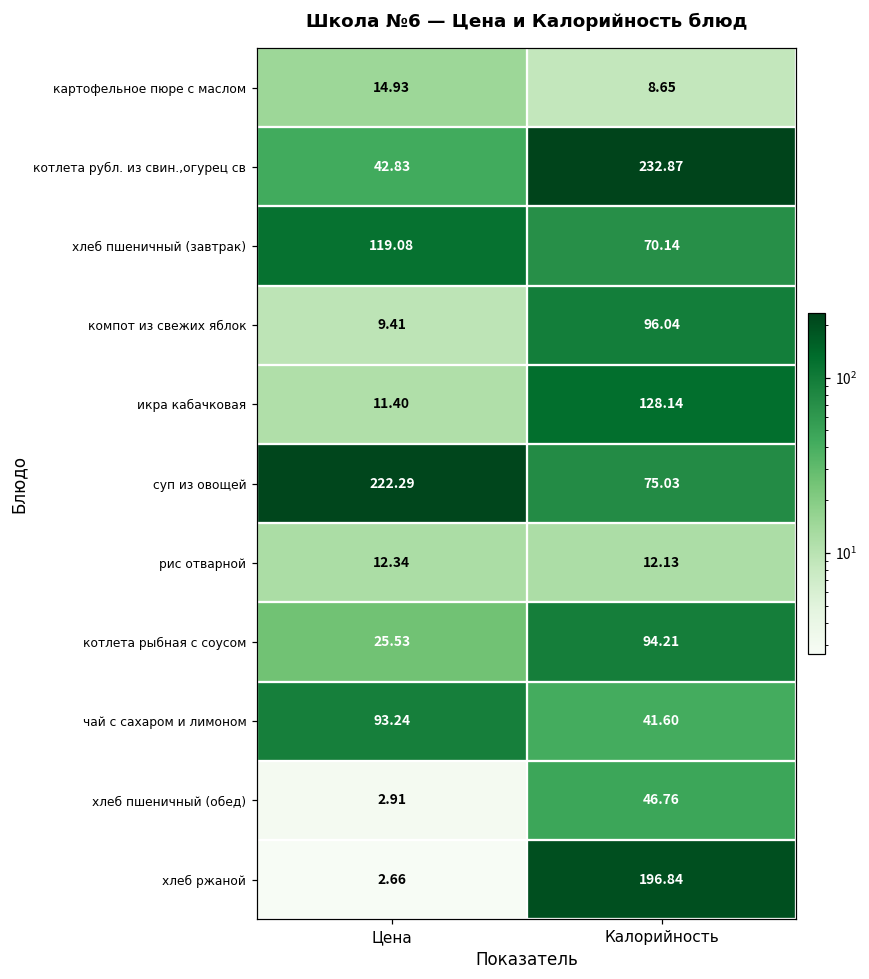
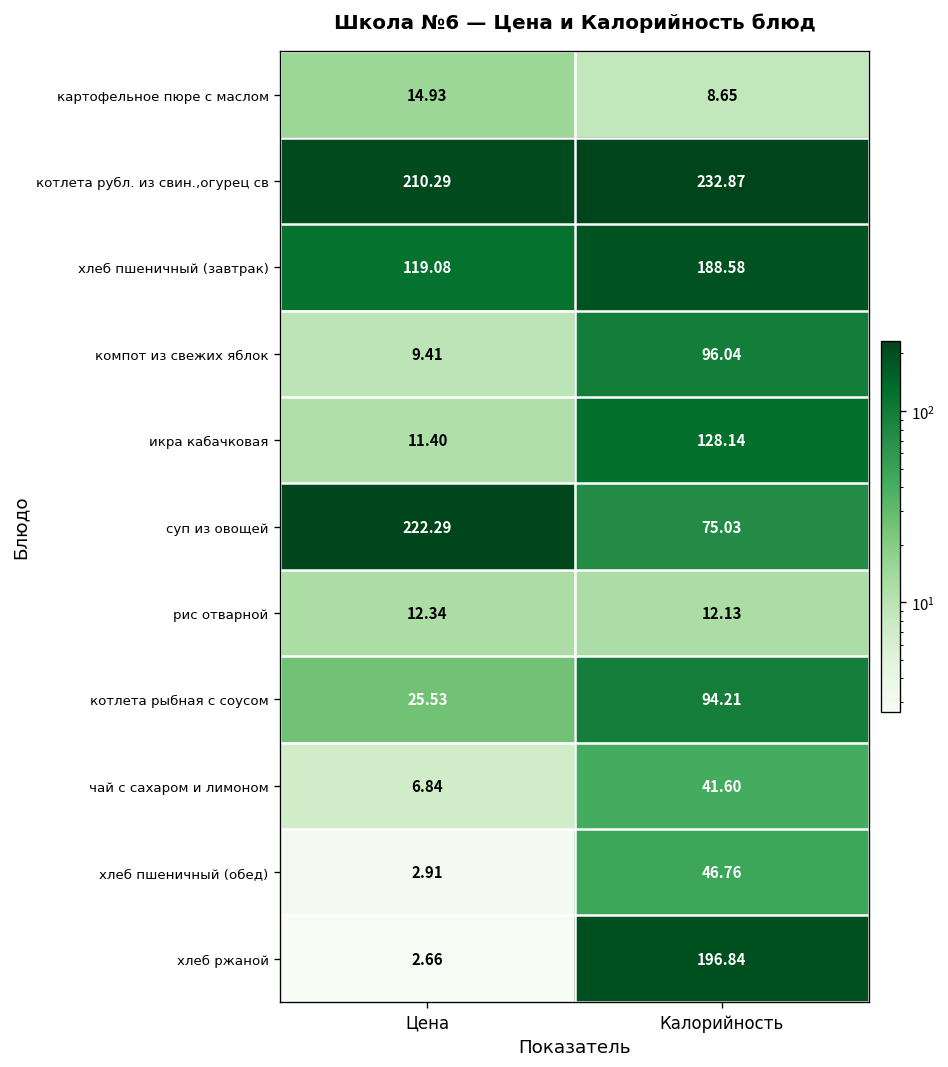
котлета рубл. из свин.,огурец св, Цена: 42.83 -> 210.29
хлеб пшеничный (завтрак), Калорийность: 70.14 -> 188.58
чай с сахаром и лимоном, Цена: 93.24 -> 6.84
